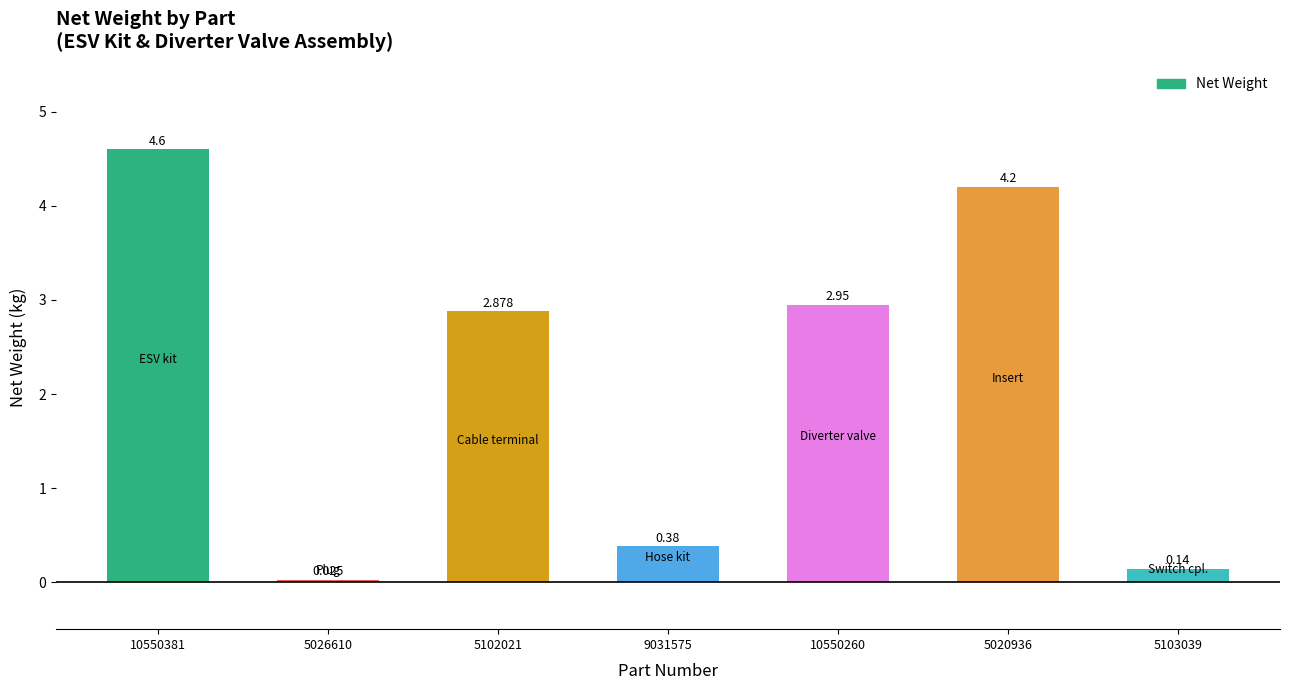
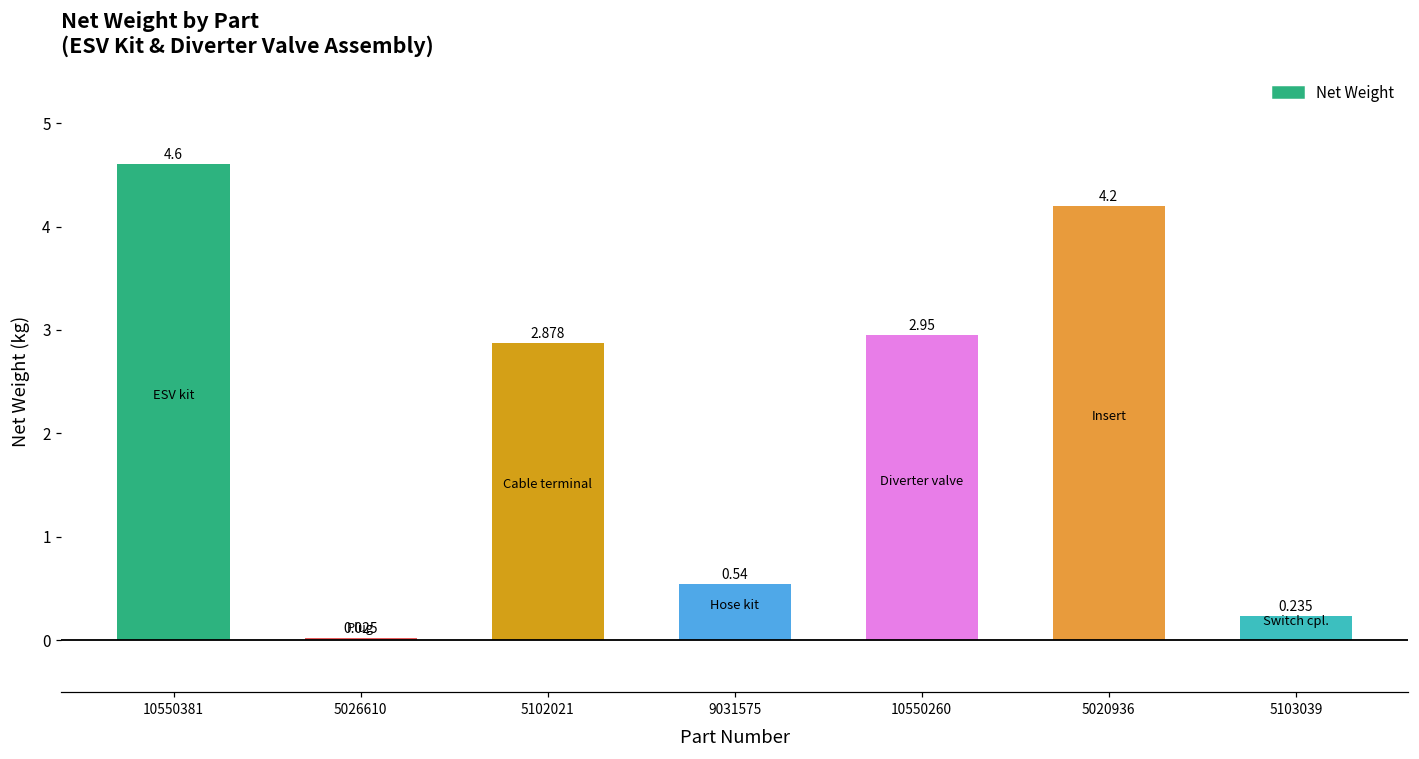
9031575: 0.38 -> 0.54
5103039: 0.14 -> 0.235
